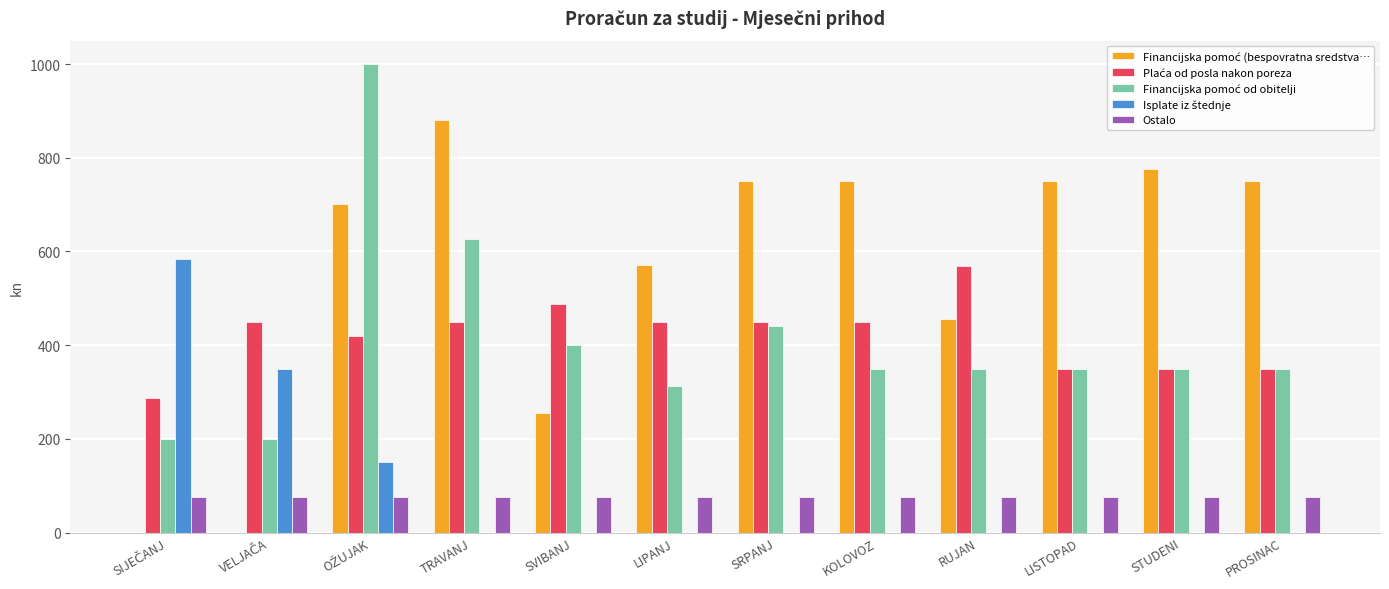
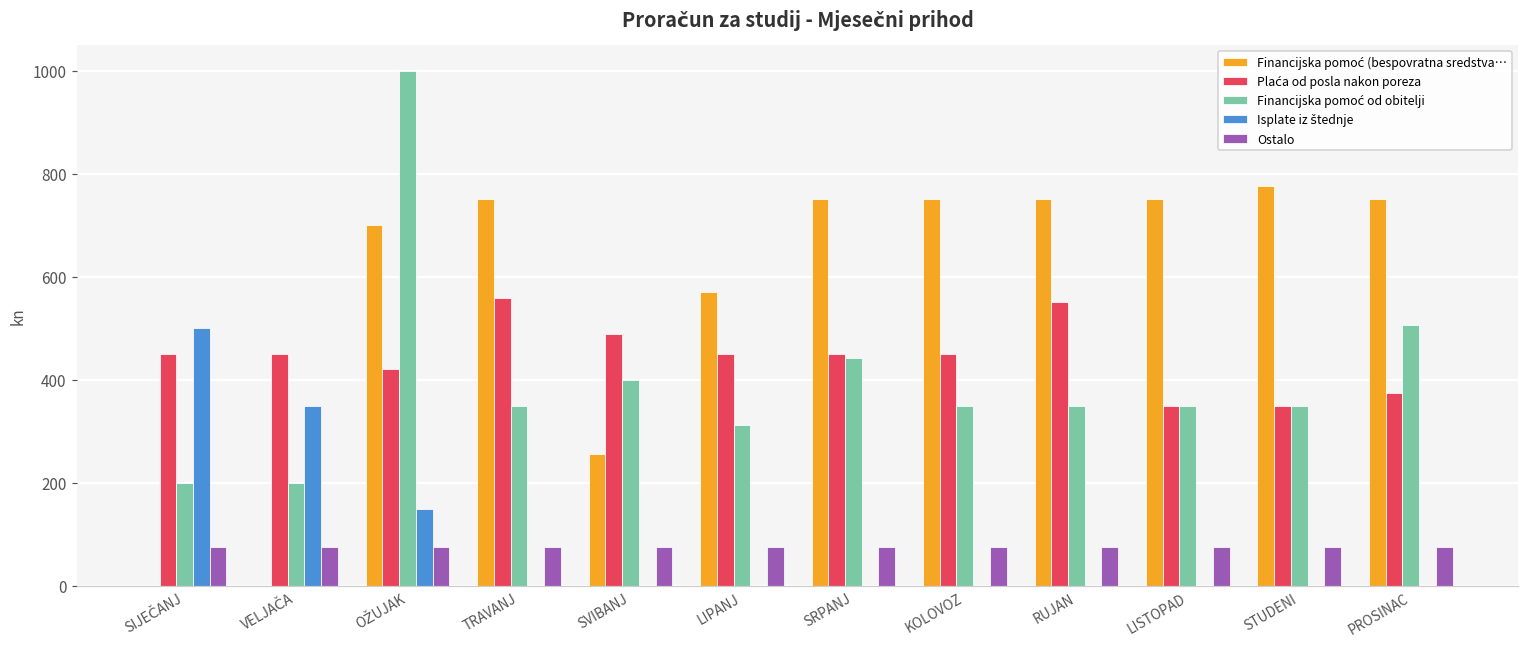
Plaća od posla nakon poreza, SIJEČANJ: 290 -> 450
Isplate iz štednje, SIJEČANJ: 580 -> 500
Financijska pomoć (bespovratna sredstva…, TRAVANJ: 880 -> 750
Plaća od posla nakon poreza, TRAVANJ: 450 -> 560
Financijska pomoć od obitelji, TRAVANJ: 630 -> 350
Financijska pomoć (bespovratna sredstva…, RUJAN: 460 -> 750
Plaća od posla nakon poreza, RUJAN: 570 -> 550
Plaća od posla nakon poreza, PROSINAC: 350 -> 370
Financijska pomoć od obitelji, PROSINAC: 350 -> 510
